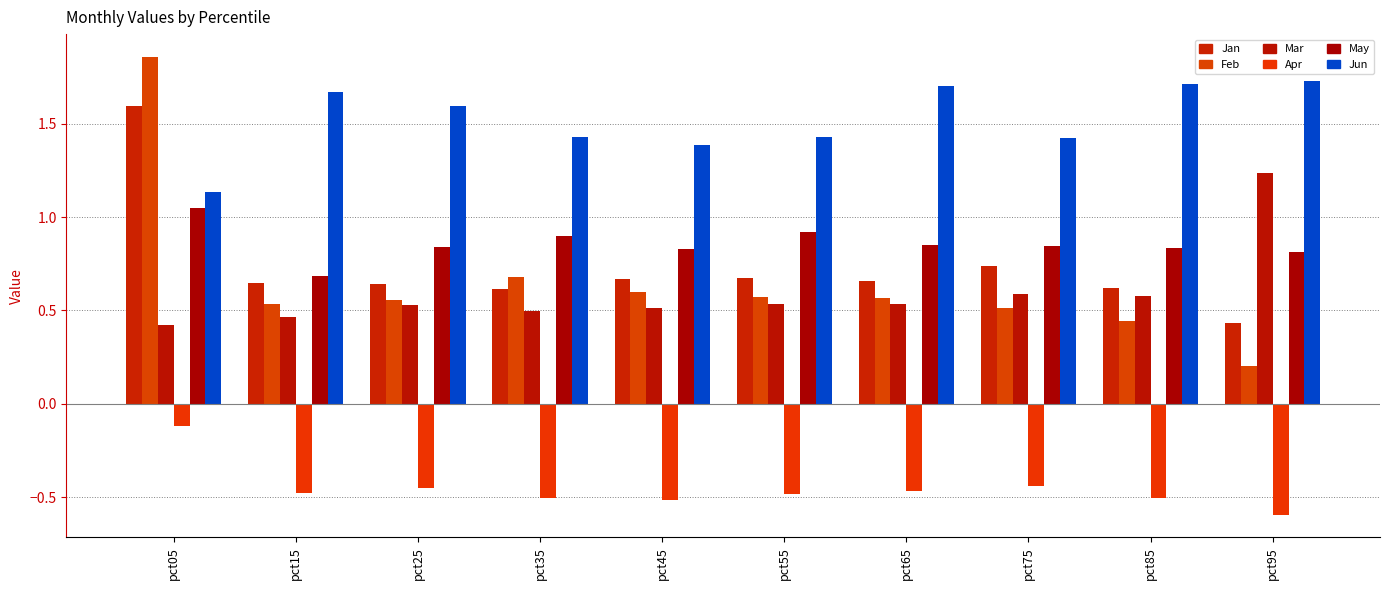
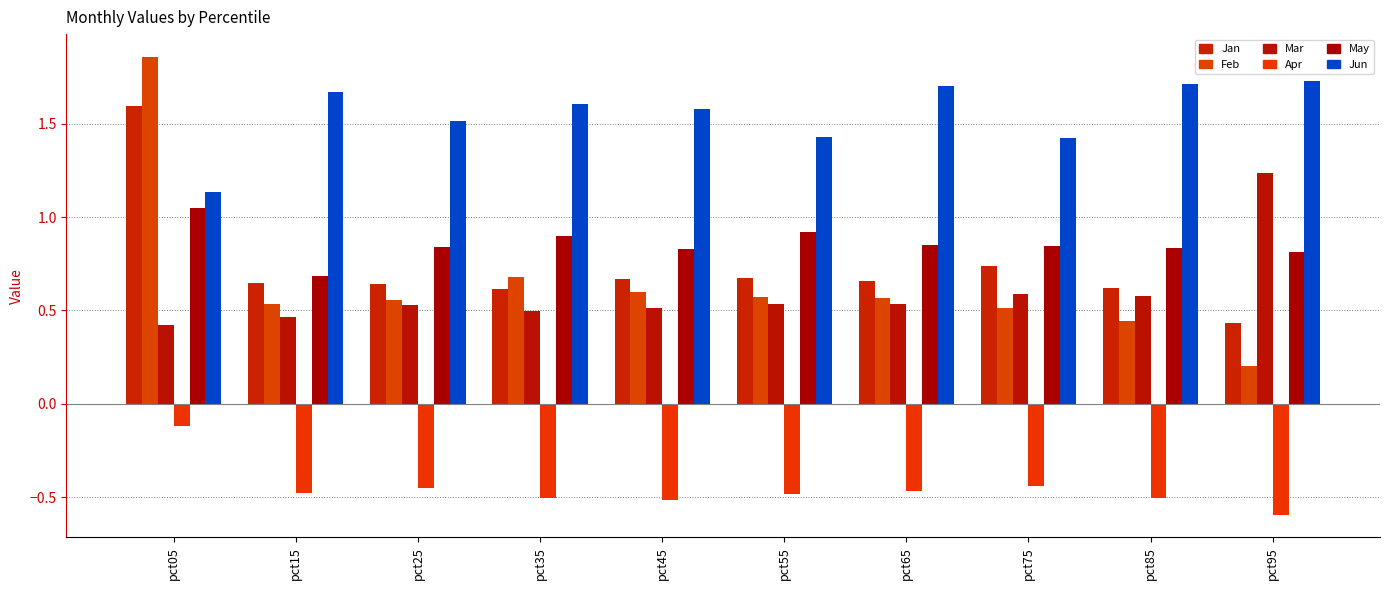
Jun, pct25: 1.60 -> 1.52
Jun, pct35: 1.43 -> 1.60
Jun, pct45: 1.38 -> 1.58
